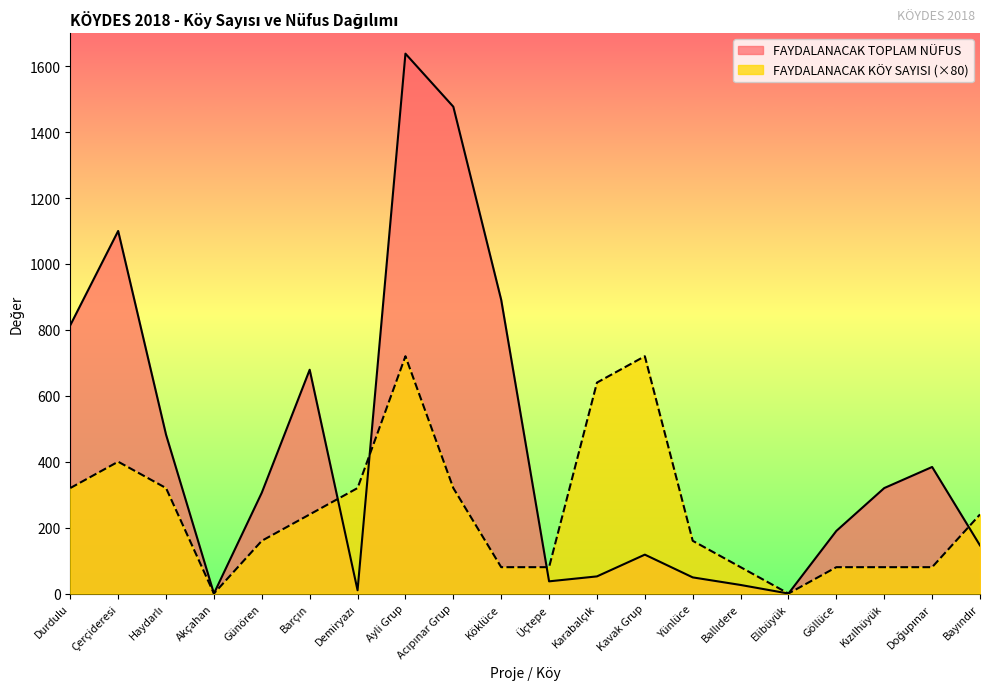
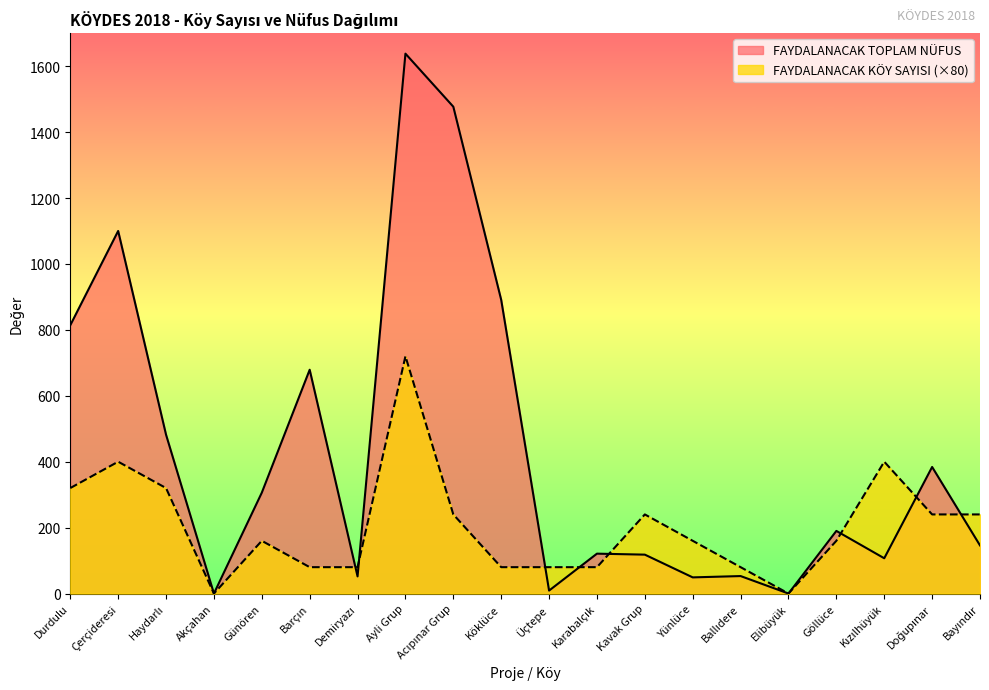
FAYDALANACAK KÖY SAYISI (×80), Barçın: 240 -> 80
FAYDALANACAK TOPLAM NÜFUS, Demiryazı: 10 -> 50
FAYDALANACAK KÖY SAYISI (×80), Demiryazı: 320 -> 80
FAYDALANACAK KÖY SAYISI (×80), Acıpınar Grup: 320 -> 240
FAYDALANACAK TOPLAM NÜFUS, Üçtepe: 40 -> 10
FAYDALANACAK TOPLAM NÜFUS, Karabalçık: 50 -> 120
FAYDALANACAK KÖY SAYISI (×80), Karabalçık: 640 -> 80
FAYDALANACAK KÖY SAYISI (×80), Kavak Grup: 720 -> 240
FAYDALANACAK TOPLAM NÜFUS, Ballıdere: 30 -> 50
FAYDALANACAK KÖY SAYISI (×80), Göllüce: 80 -> 160
FAYDALANACAK TOPLAM NÜFUS, Kızılhüyük: 320 -> 110
FAYDALANACAK KÖY SAYISI (×80), Kızılhüyük: 80 -> 400
FAYDALANACAK KÖY SAYISI (×80), Doğupınar: 80 -> 240
